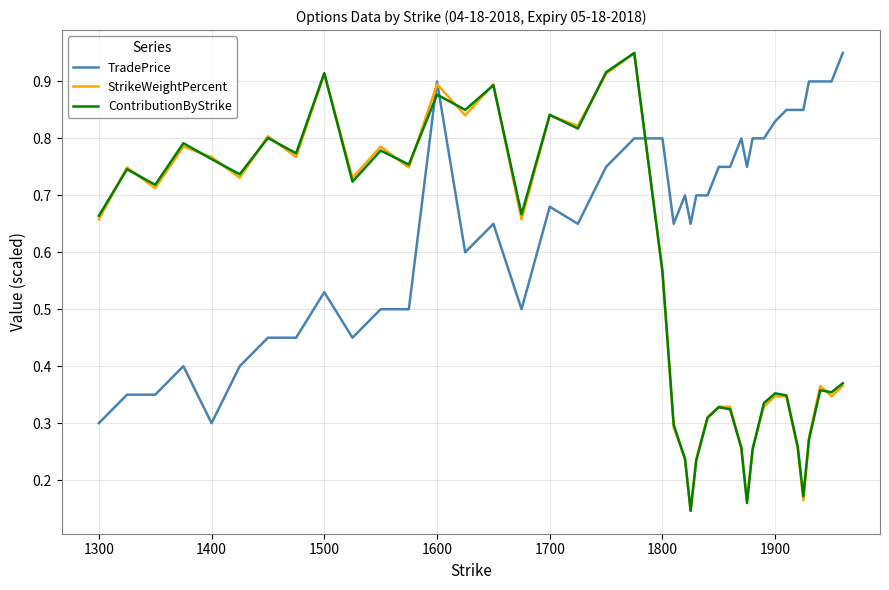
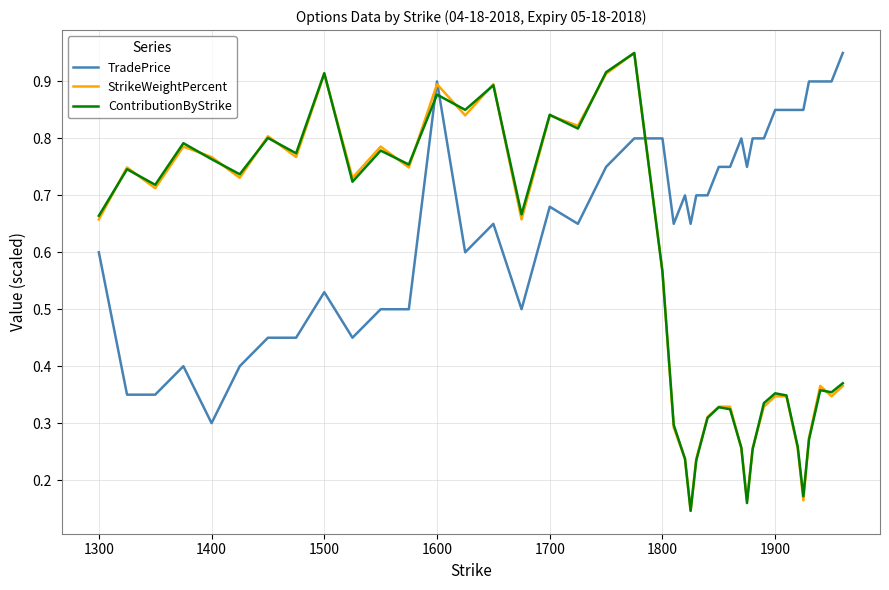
TradePrice, 1300: 0.3 -> 0.6
TradePrice, 1900: 0.83 -> 0.85
